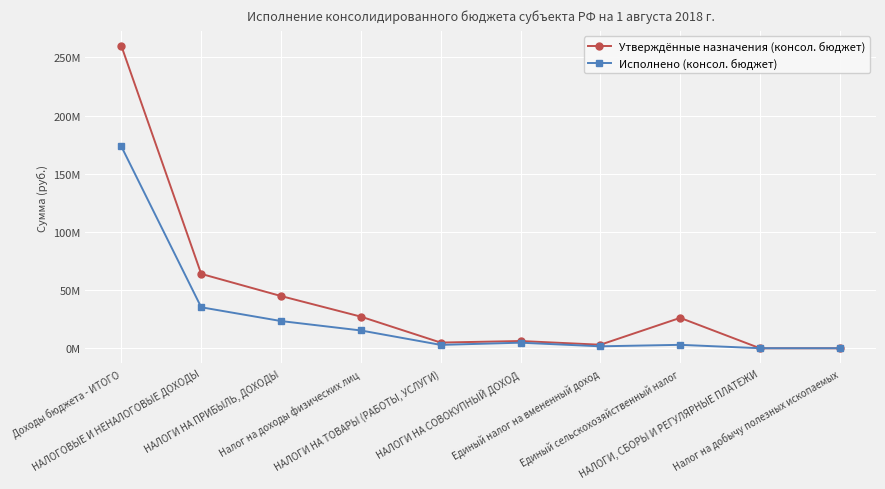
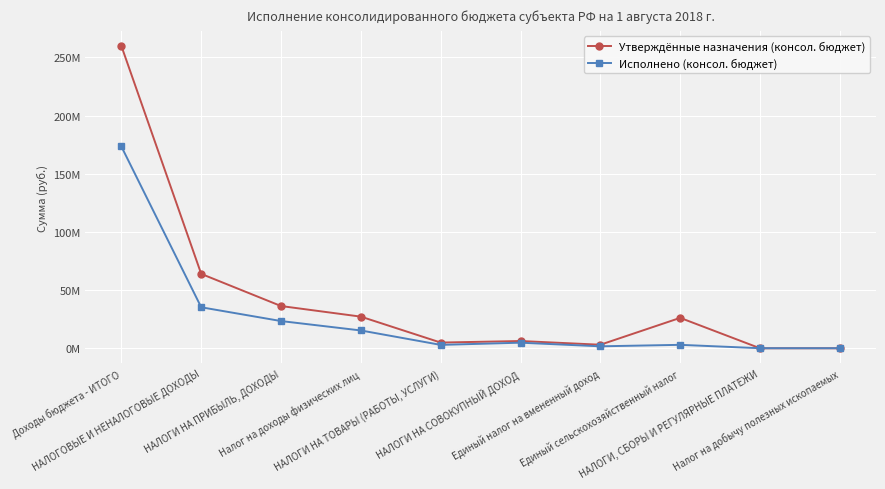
Утверждённые назначения (консол. бюджет), НАЛОГИ НА ПРИБЫЛЬ, ДОХОДЫ: 45000000 -> 36000000
